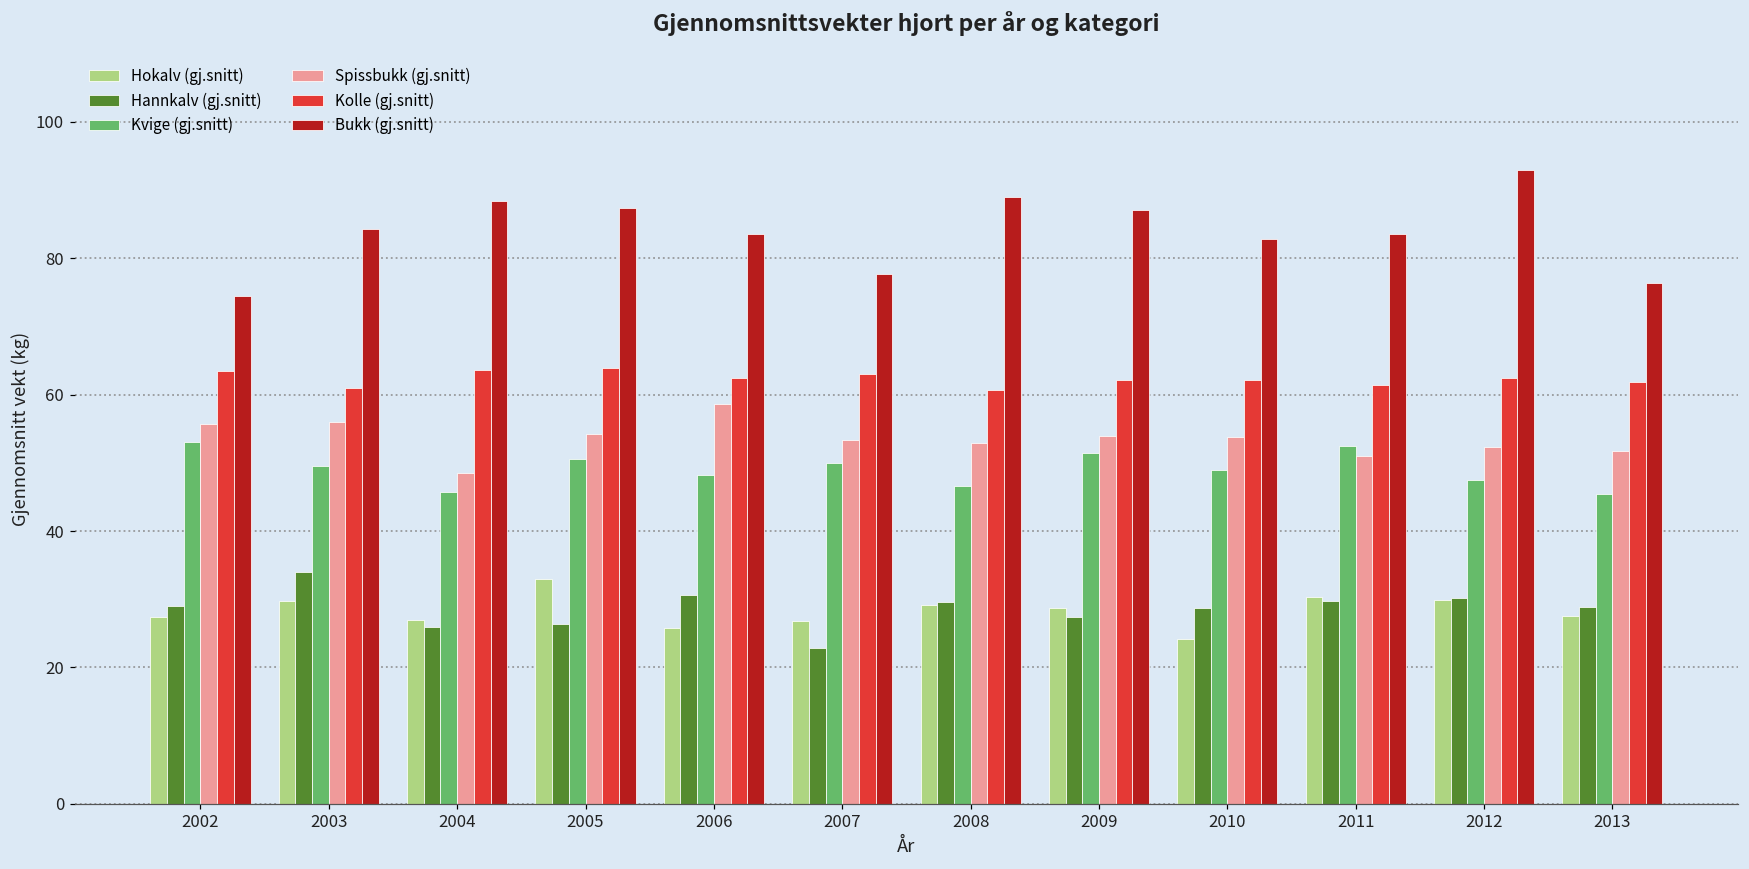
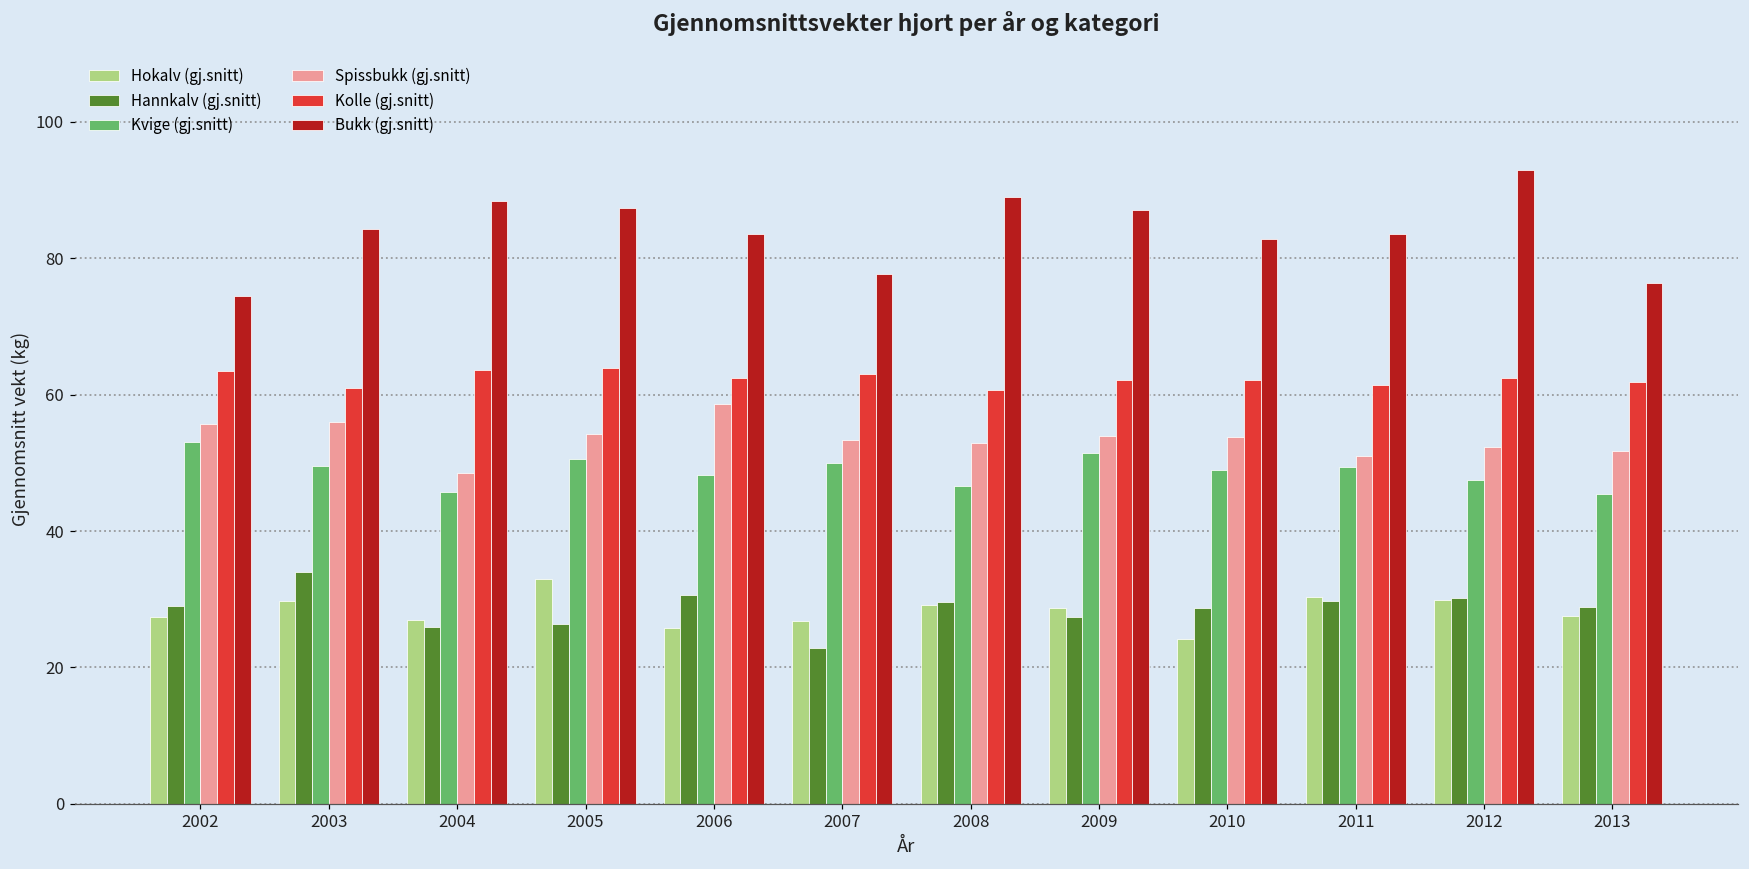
Kvige (gj.snitt), 2011: 52 -> 49
